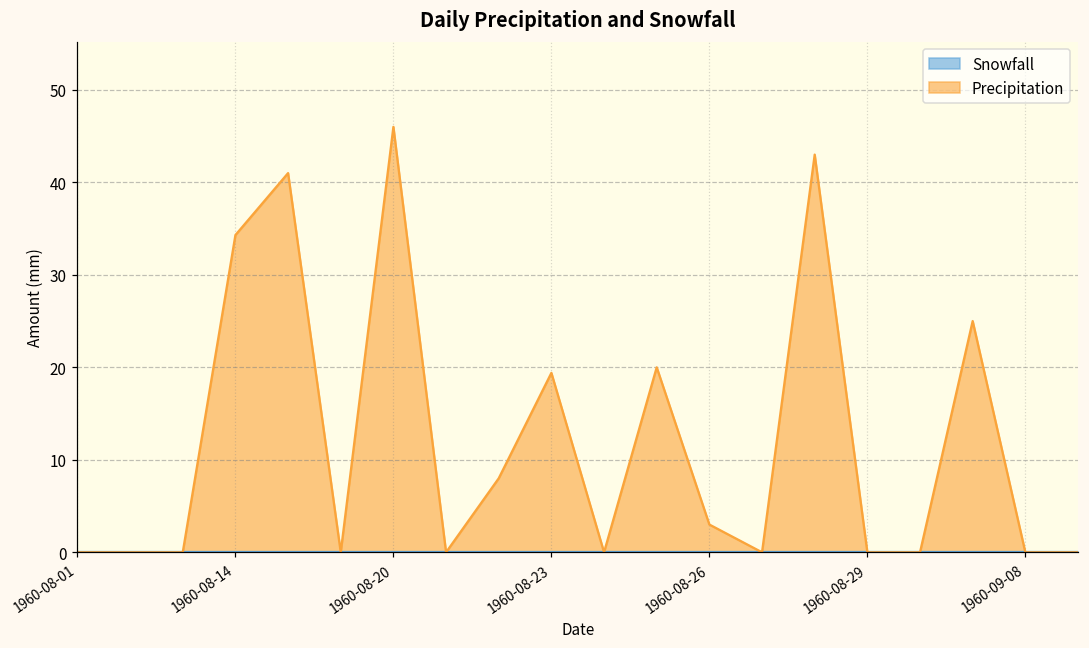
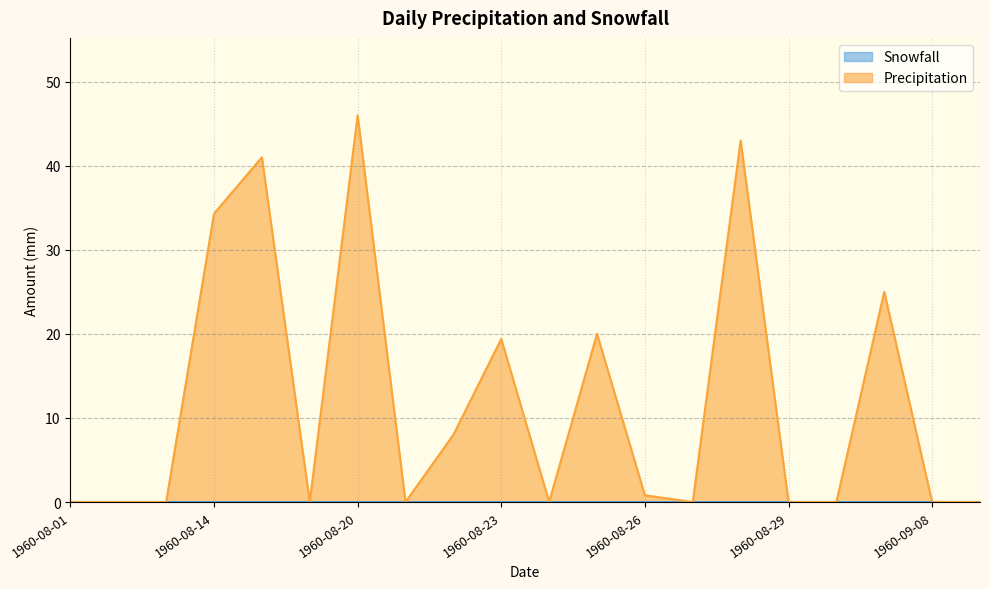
Precipitation, 1960-08-26: 3 -> 1
